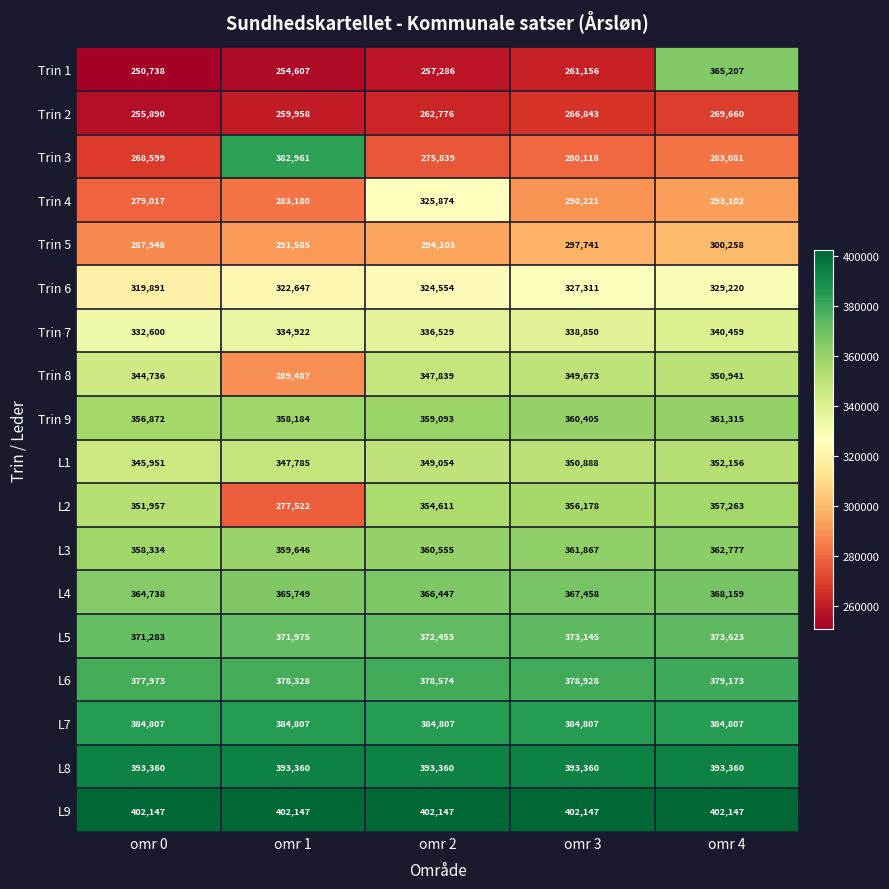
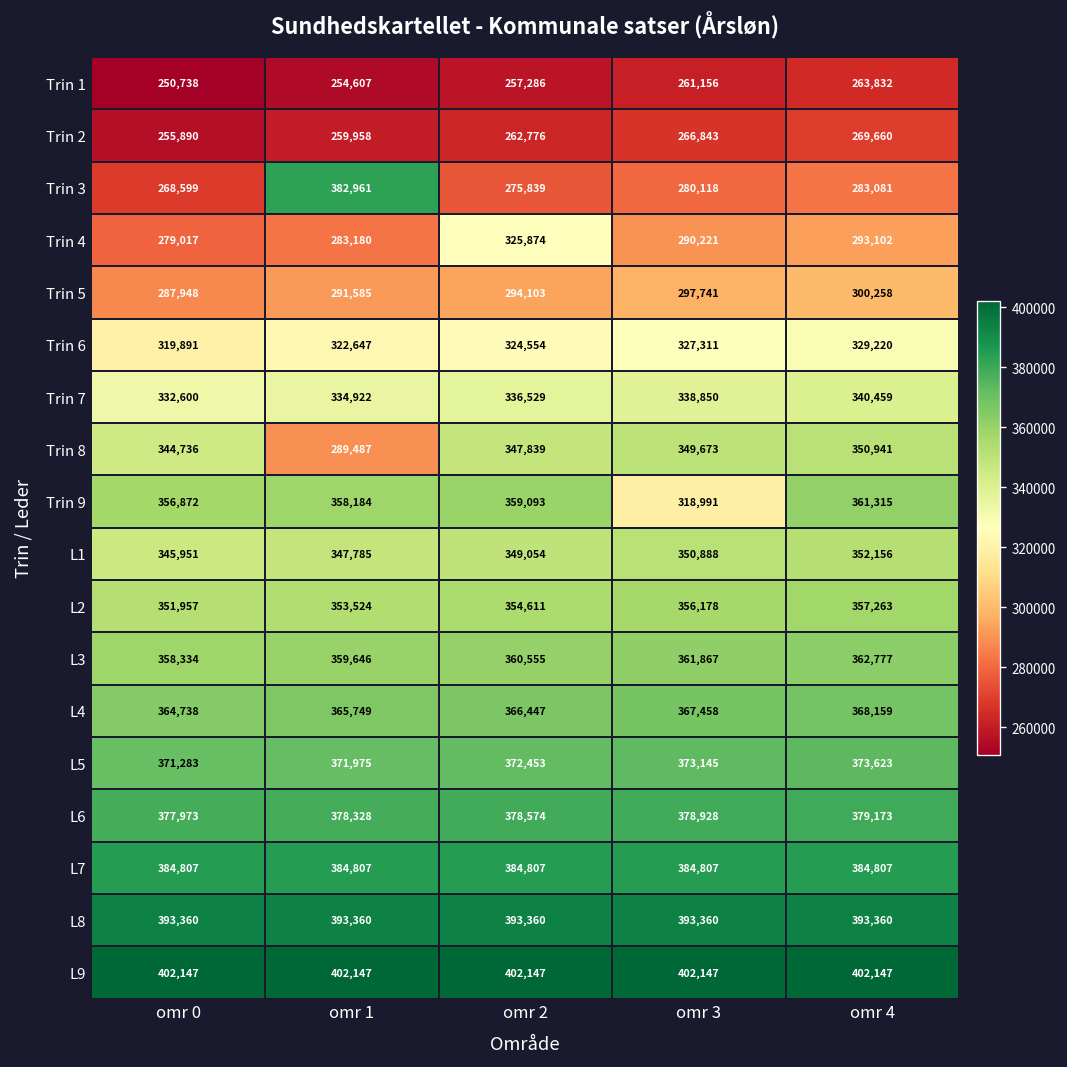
Trin 1, omr 4: 365,207 -> 263,832
Trin 9, omr 3: 360,405 -> 318,991
L2, omr 1: 277,522 -> 353,524
